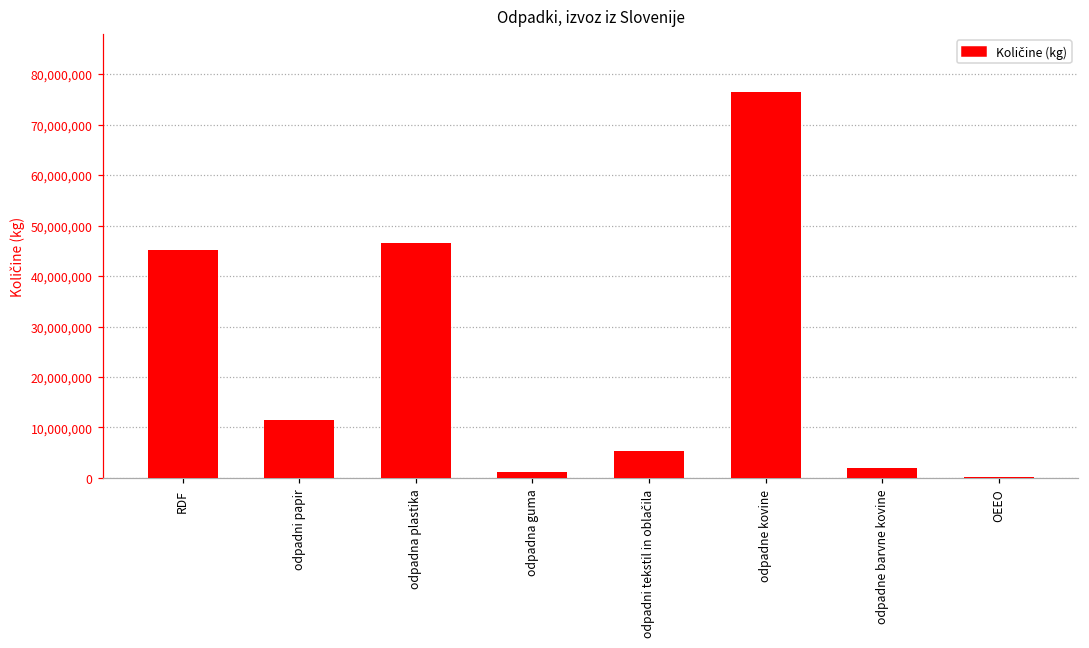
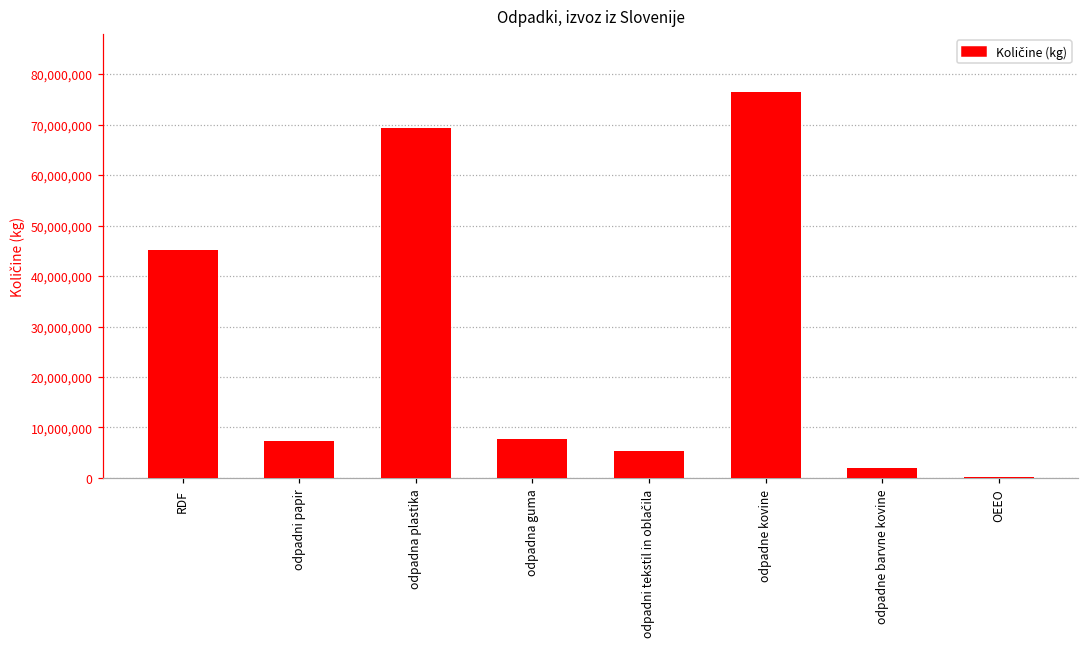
odpadni papir: 11,000,000 -> 7,000,000
odpadna plastika: 46,000,000 -> 69,000,000
odpadna guma: 1,000,000 -> 8,000,000
